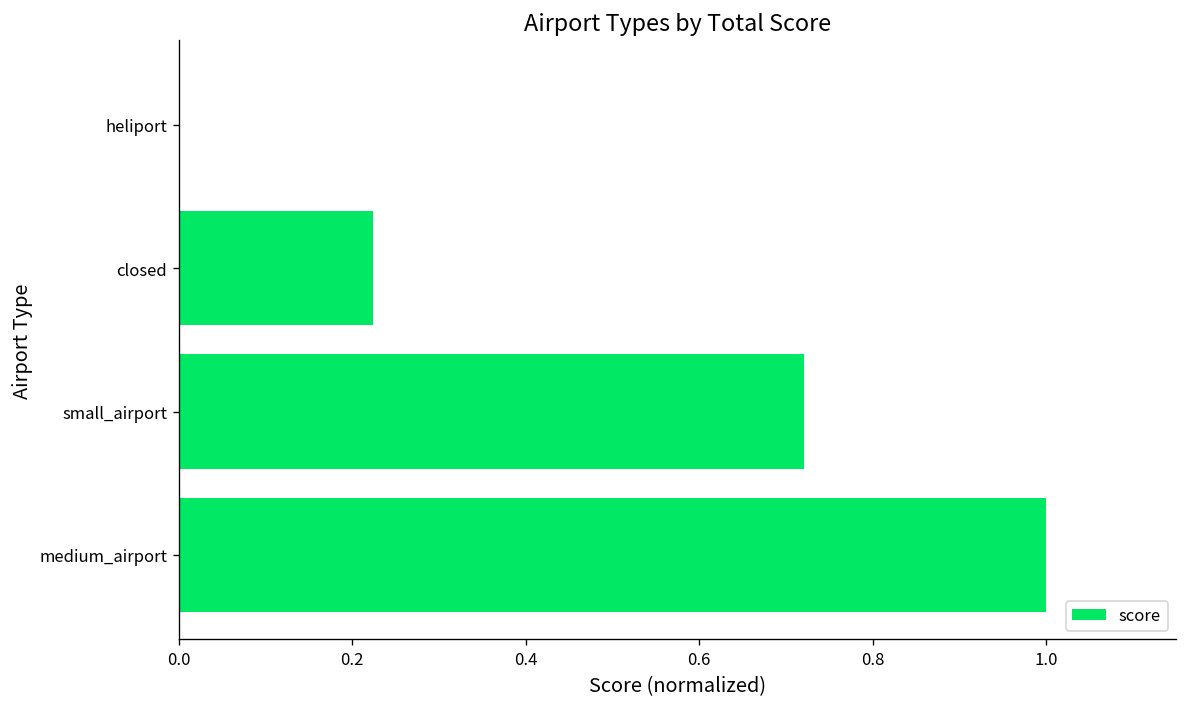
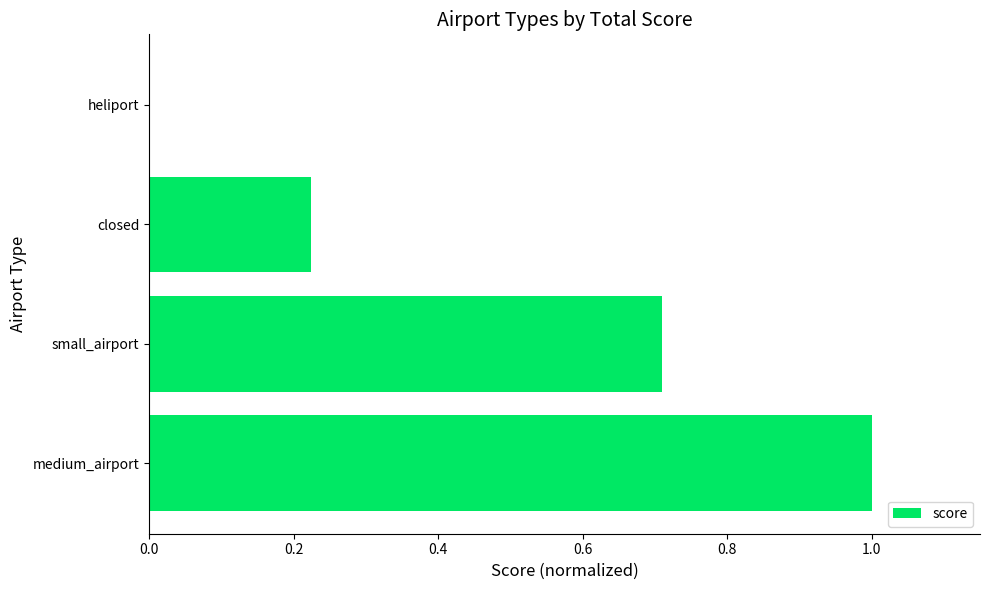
small_airport: 0.72 -> 0.71
